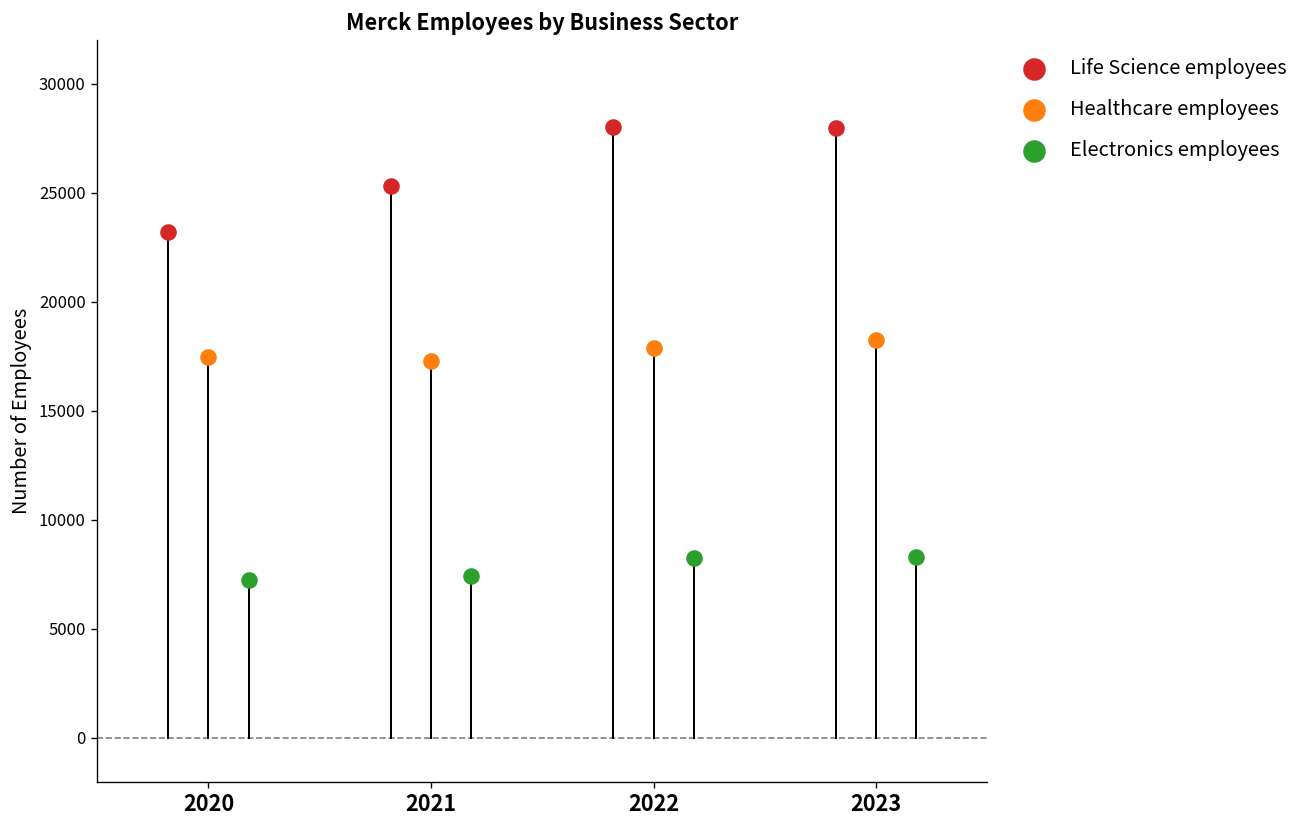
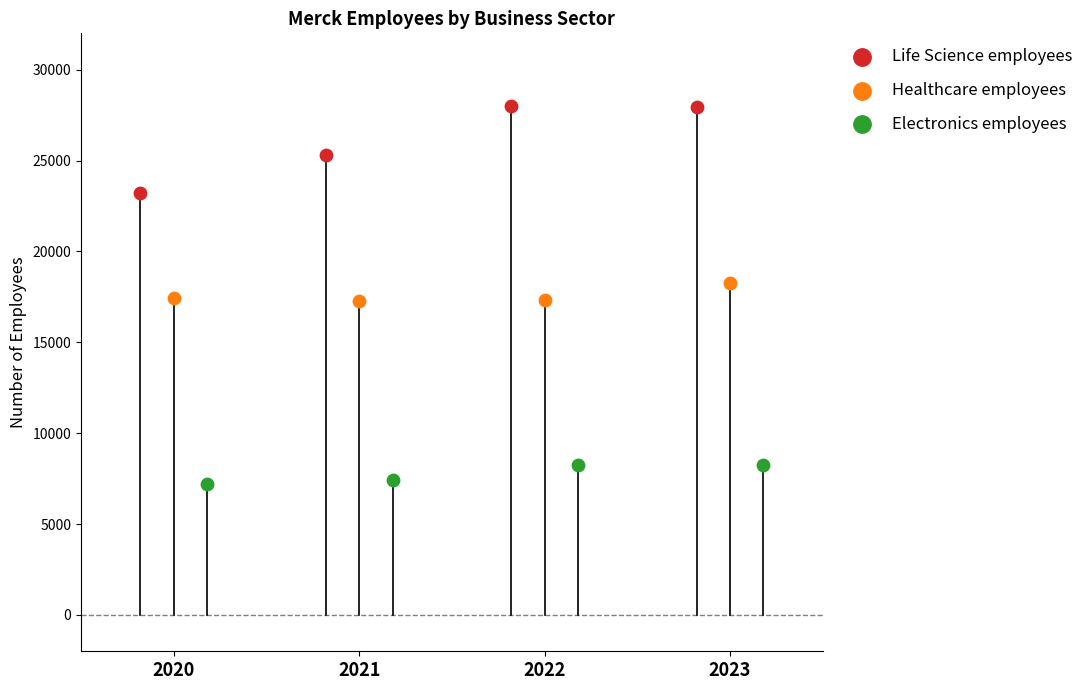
Healthcare employees, 2022: 17900 -> 17300
